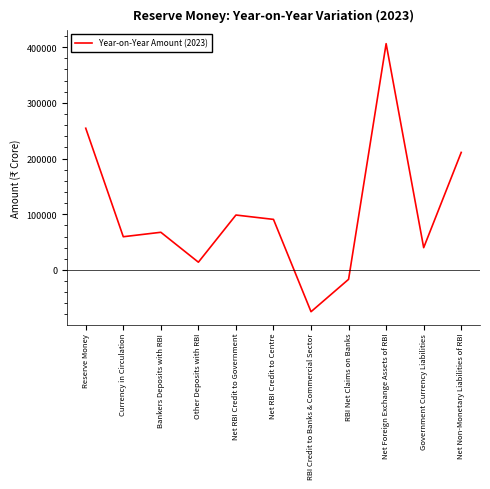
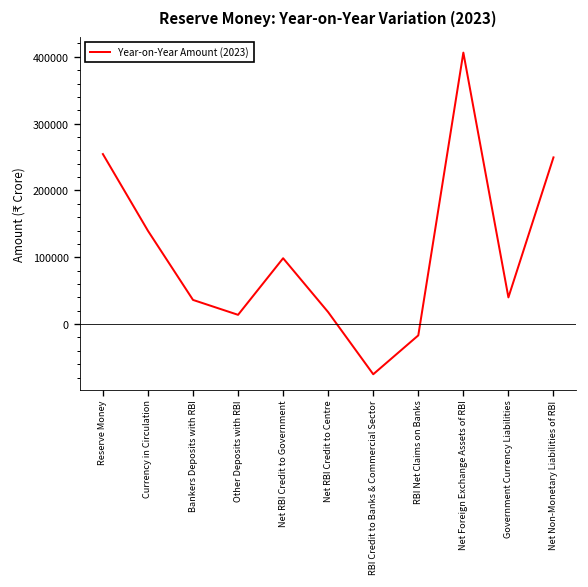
Currency in Circulation: 60000 -> 140000
Bankers Deposits with RBI: 70000 -> 40000
Net RBI Credit to Centre: 90000 -> 20000
Net Non-Monetary Liabilities of RBI: 210000 -> 250000
